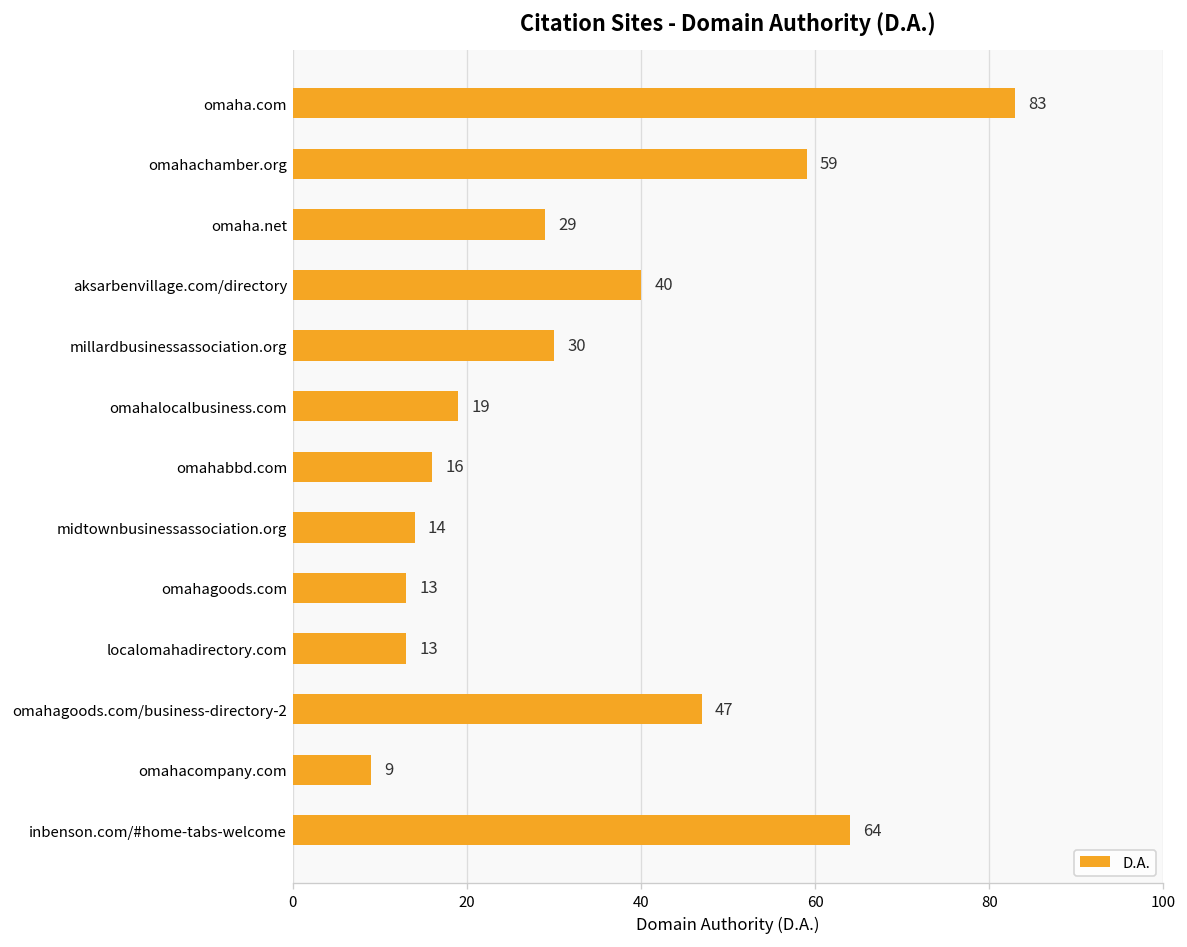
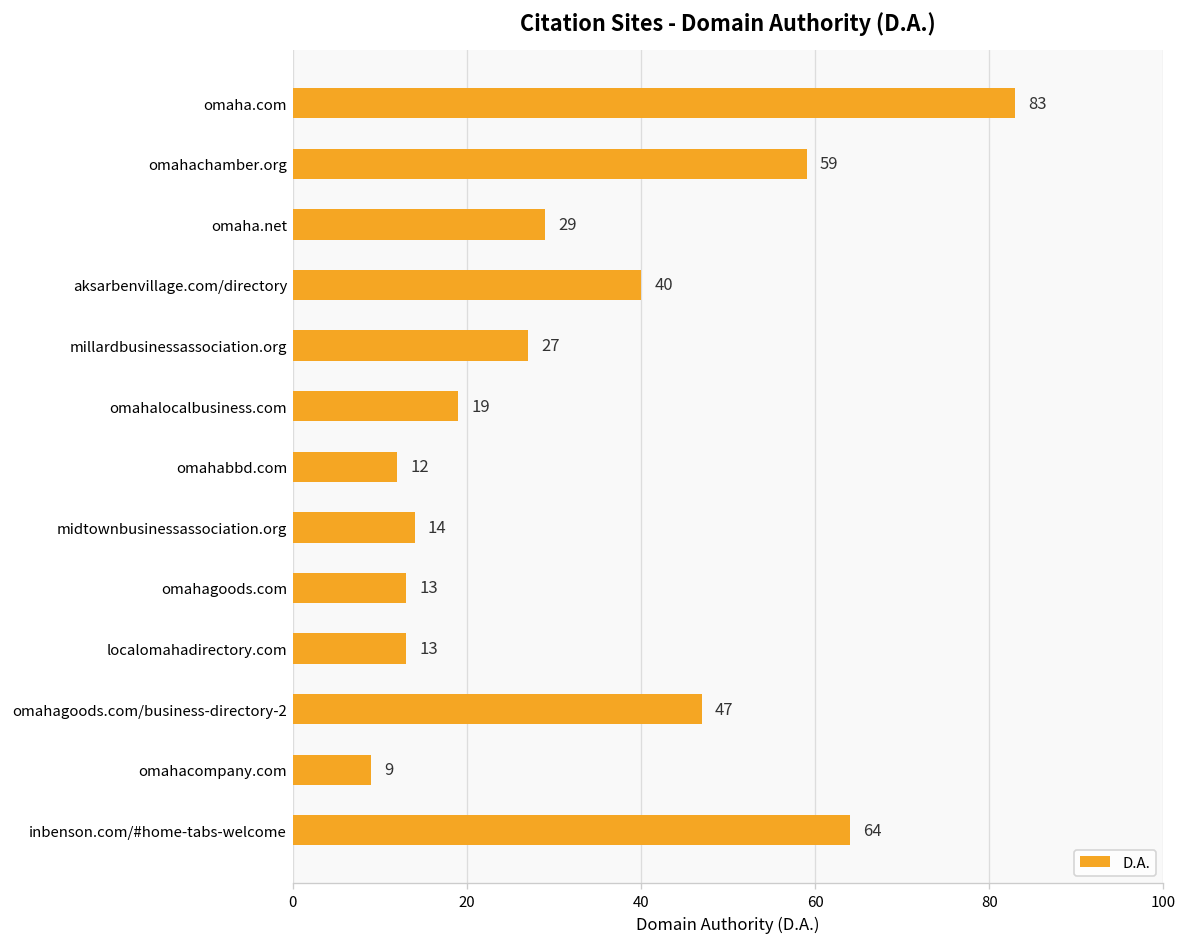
millardbusinessassociation.org: 30 -> 27
omahabbd.com: 16 -> 12
